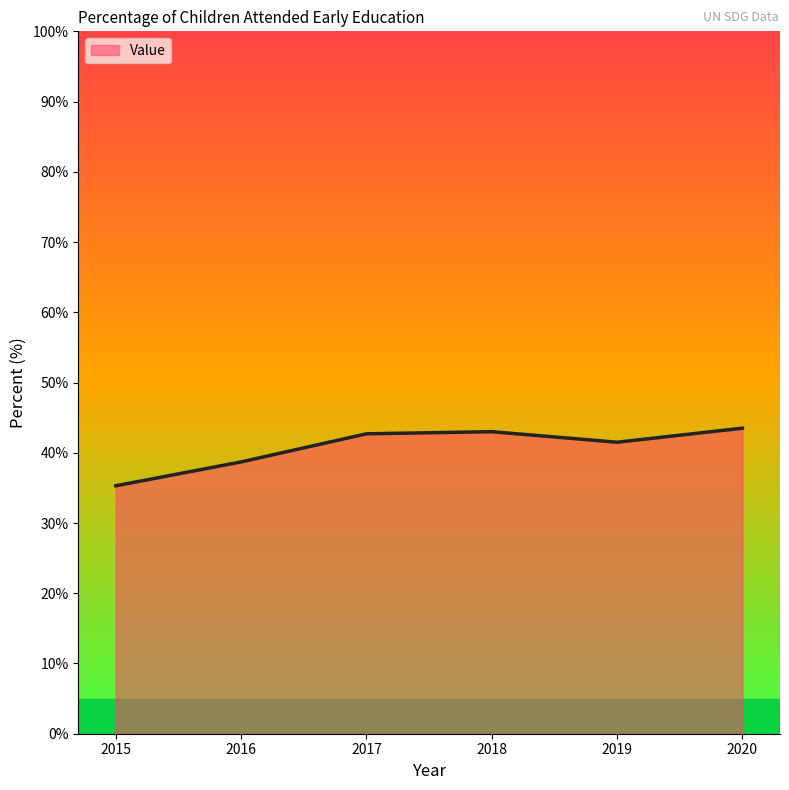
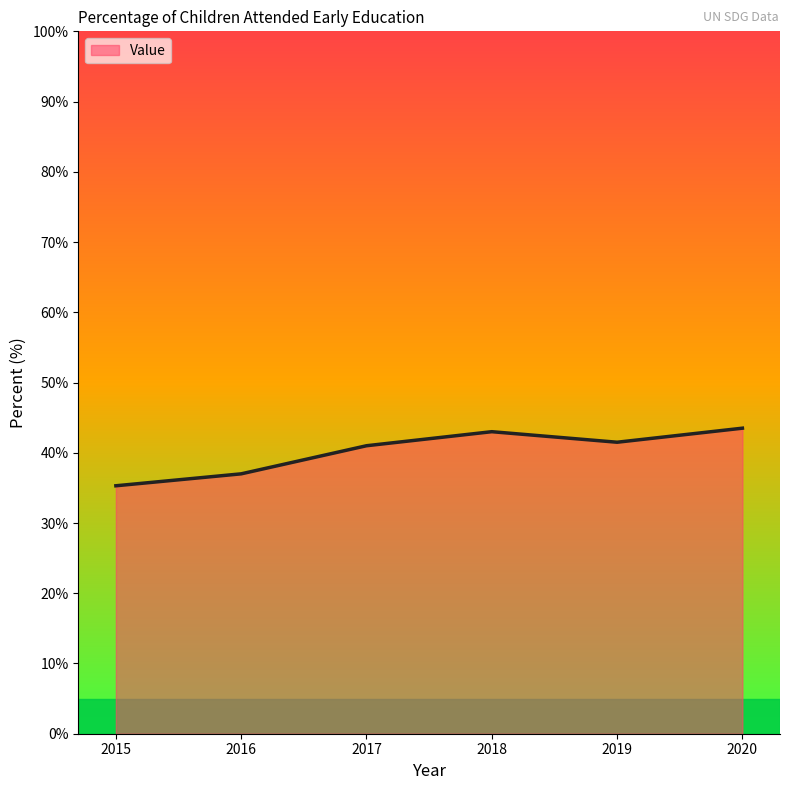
2016: 39% -> 37%
2017: 43% -> 41%
